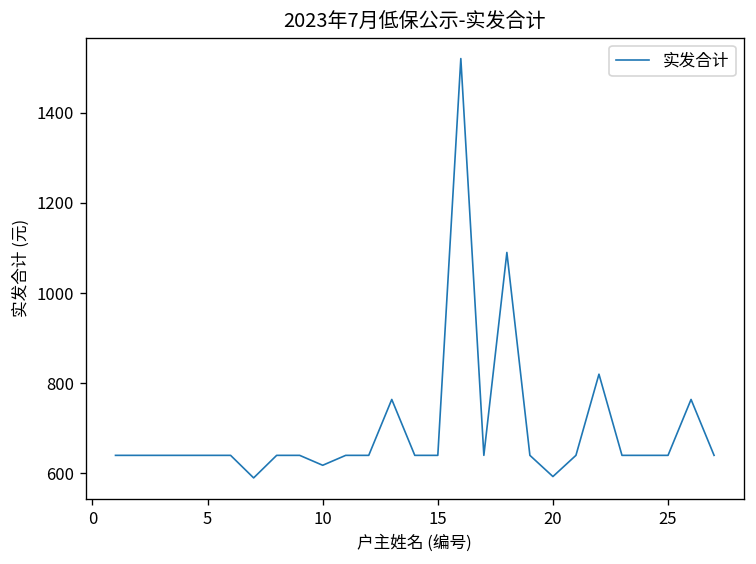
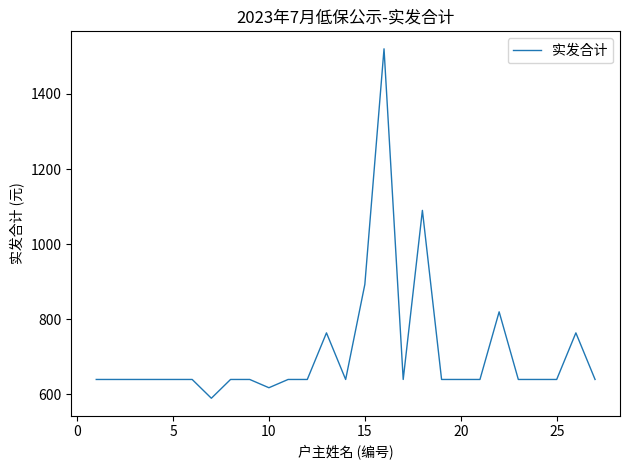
15: 640 -> 890
20: 590 -> 640
